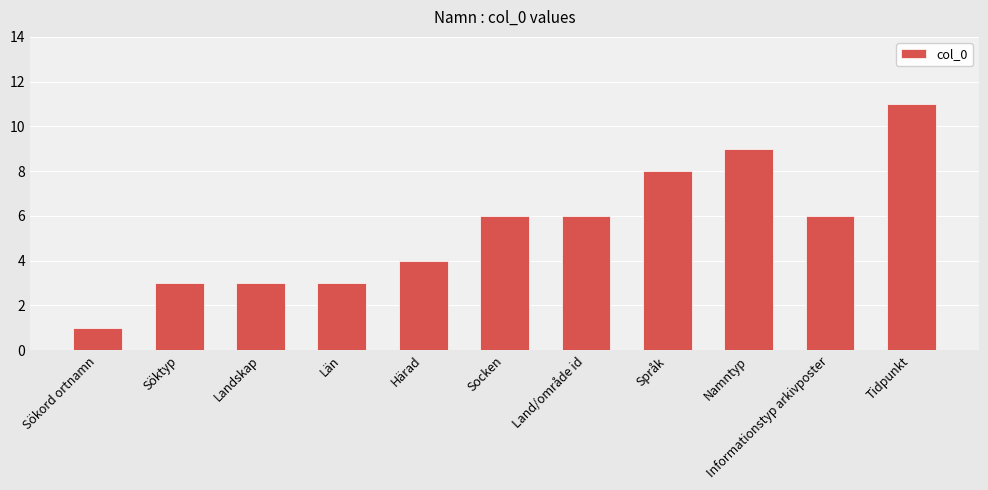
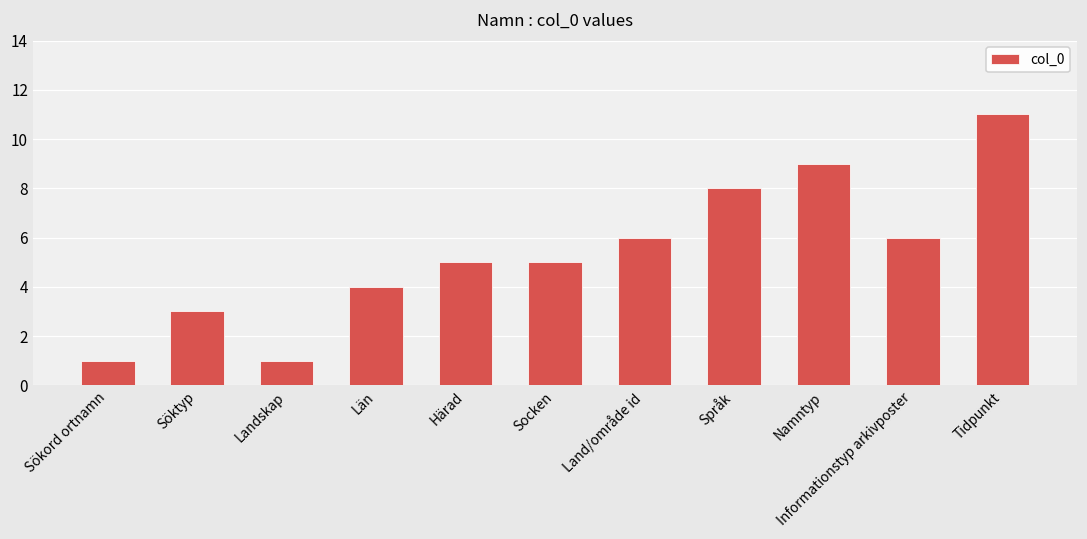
Landskap: 3 -> 1
Län: 3 -> 4
Härad: 4 -> 5
Socken: 6 -> 5
